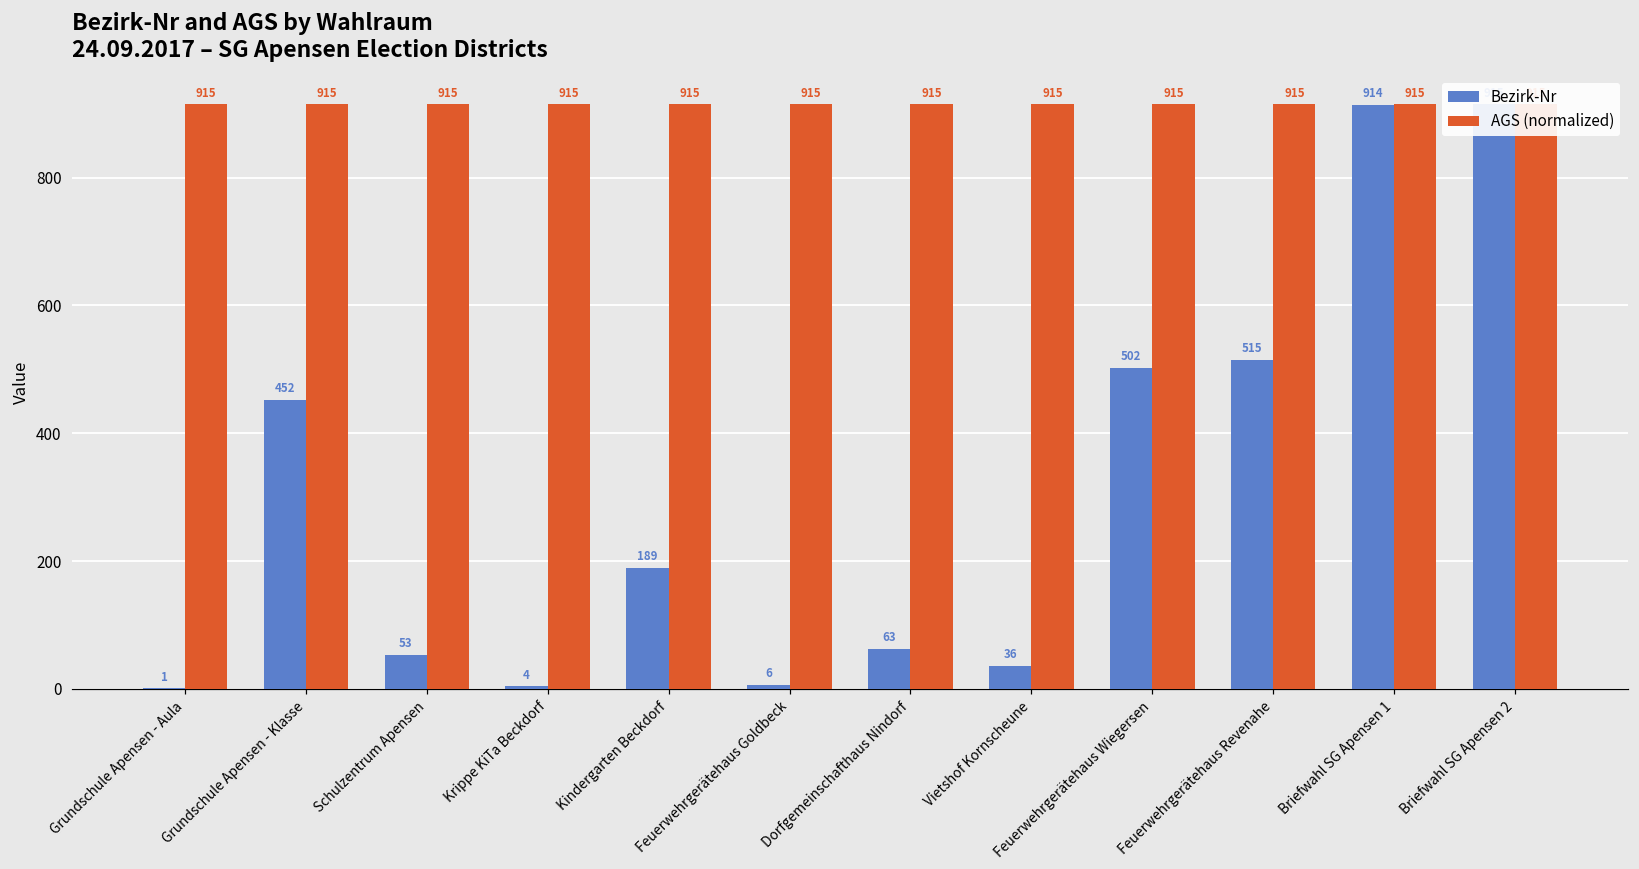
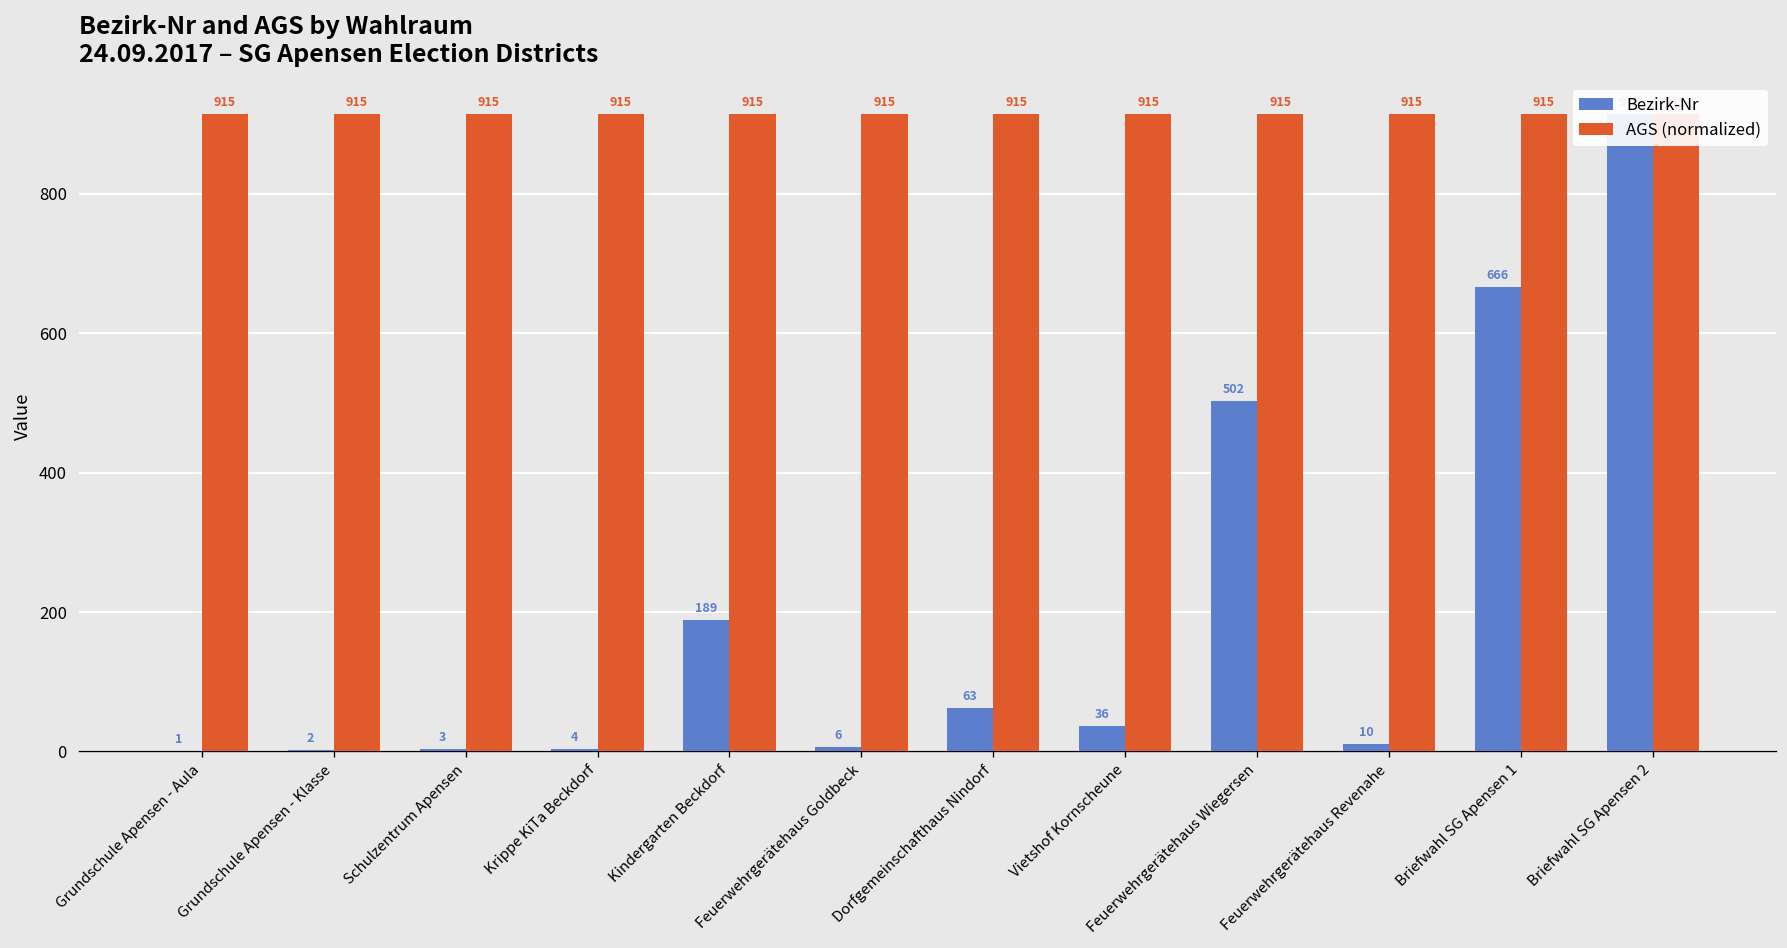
Bezirk-Nr, Grundschule Apensen - Klasse: 452 -> 2
Bezirk-Nr, Schulzentrum Apensen: 53 -> 3
Bezirk-Nr, Feuerwehrgerätehaus Revenahe: 515 -> 10
Bezirk-Nr, Briefwahl SG Apensen 1: 914 -> 666
